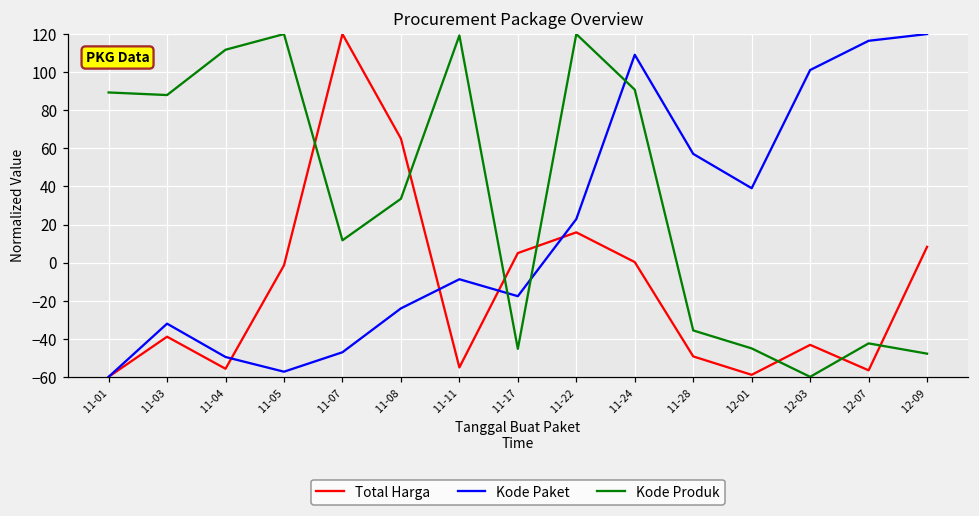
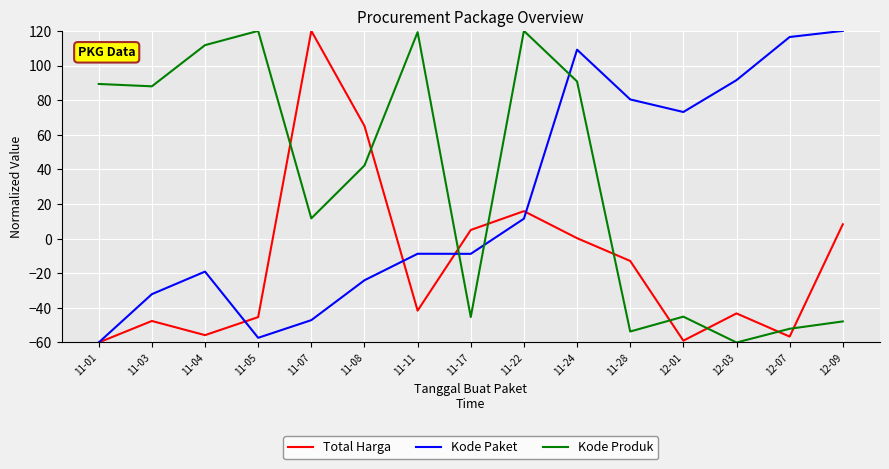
Total Harga, 11-03: -39 -> -48
Kode Paket, 11-04: -50 -> -19
Total Harga, 11-05: -1 -> -45
Kode Produk, 11-08: 34 -> 42
Total Harga, 11-11: -55 -> -42
Kode Paket, 11-17: -18 -> -9
Kode Paket, 11-22: 23 -> 12
Total Harga, 11-28: -49 -> -13
Kode Paket, 11-28: 57 -> 80
Kode Produk, 11-28: -36 -> -54
Kode Paket, 12-01: 39 -> 73
Kode Paket, 12-03: 101 -> 92
Kode Produk, 12-07: -42 -> -52
